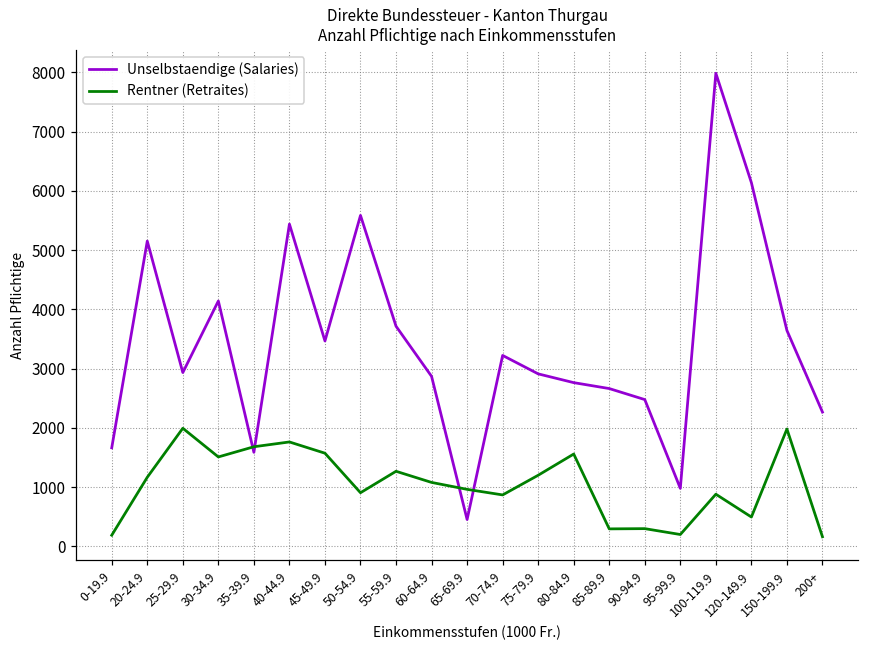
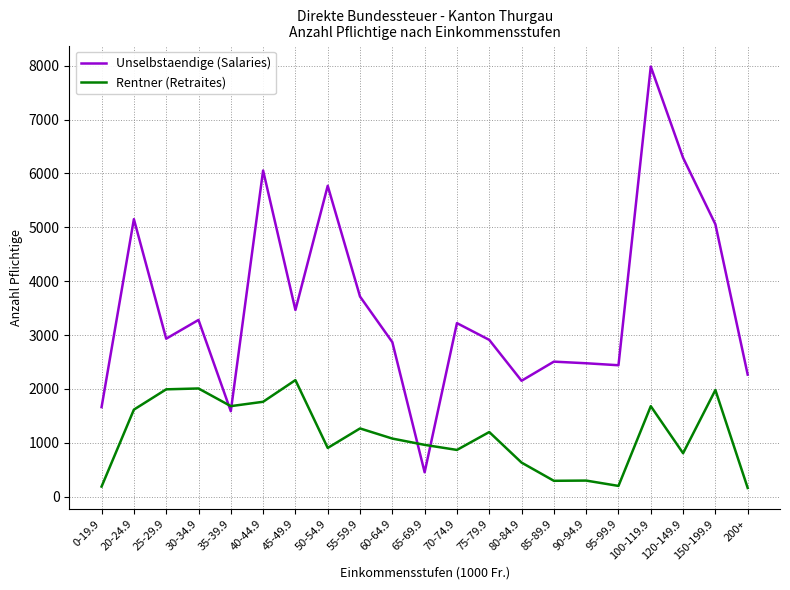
Rentner (Retraites), 20-24.9: 1200 -> 1600
Unselbstaendige (Salaries), 30-34.9: 4100 -> 3300
Rentner (Retraites), 30-34.9: 1500 -> 2000
Unselbstaendige (Salaries), 40-44.9: 5400 -> 6100
Rentner (Retraites), 45-49.9: 1600 -> 2200
Unselbstaendige (Salaries), 50-54.9: 5600 -> 5800
Unselbstaendige (Salaries), 80-84.9: 2800 -> 2200
Rentner (Retraites), 80-84.9: 1600 -> 600
Unselbstaendige (Salaries), 85-89.9: 2700 -> 2500
Unselbstaendige (Salaries), 95-99.9: 1000 -> 2400
Rentner (Retraites), 100-119.9: 900 -> 1700
Unselbstaendige (Salaries), 120-149.9: 6100 -> 6300
Rentner (Retraites), 120-149.9: 500 -> 800
Unselbstaendige (Salaries), 150-199.9: 3600 -> 5100
